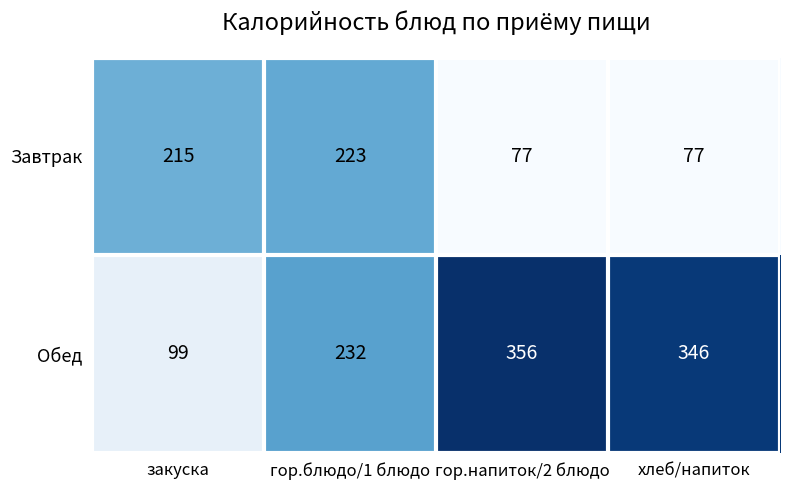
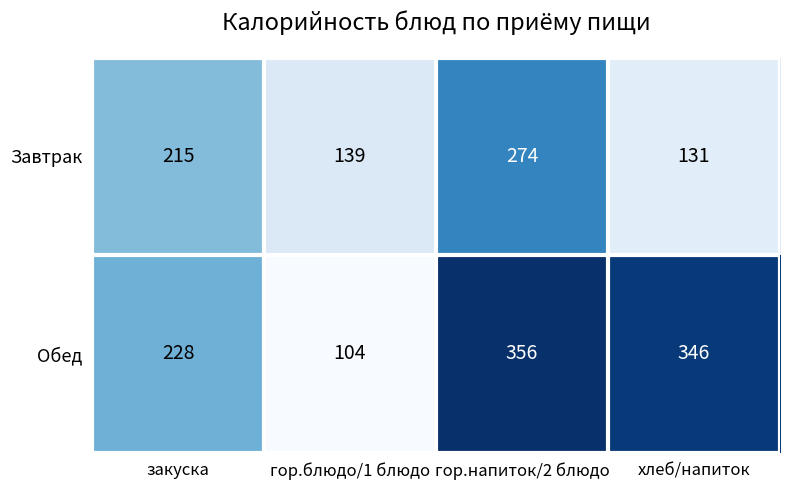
Завтрак, гор.блюдо/1 блюдо: 223 -> 139
Завтрак, гор.напиток/2 блюдо: 77 -> 274
Завтрак, хлеб/напиток: 77 -> 131
Обед, закуска: 99 -> 228
Обед, гор.блюдо/1 блюдо: 232 -> 104
